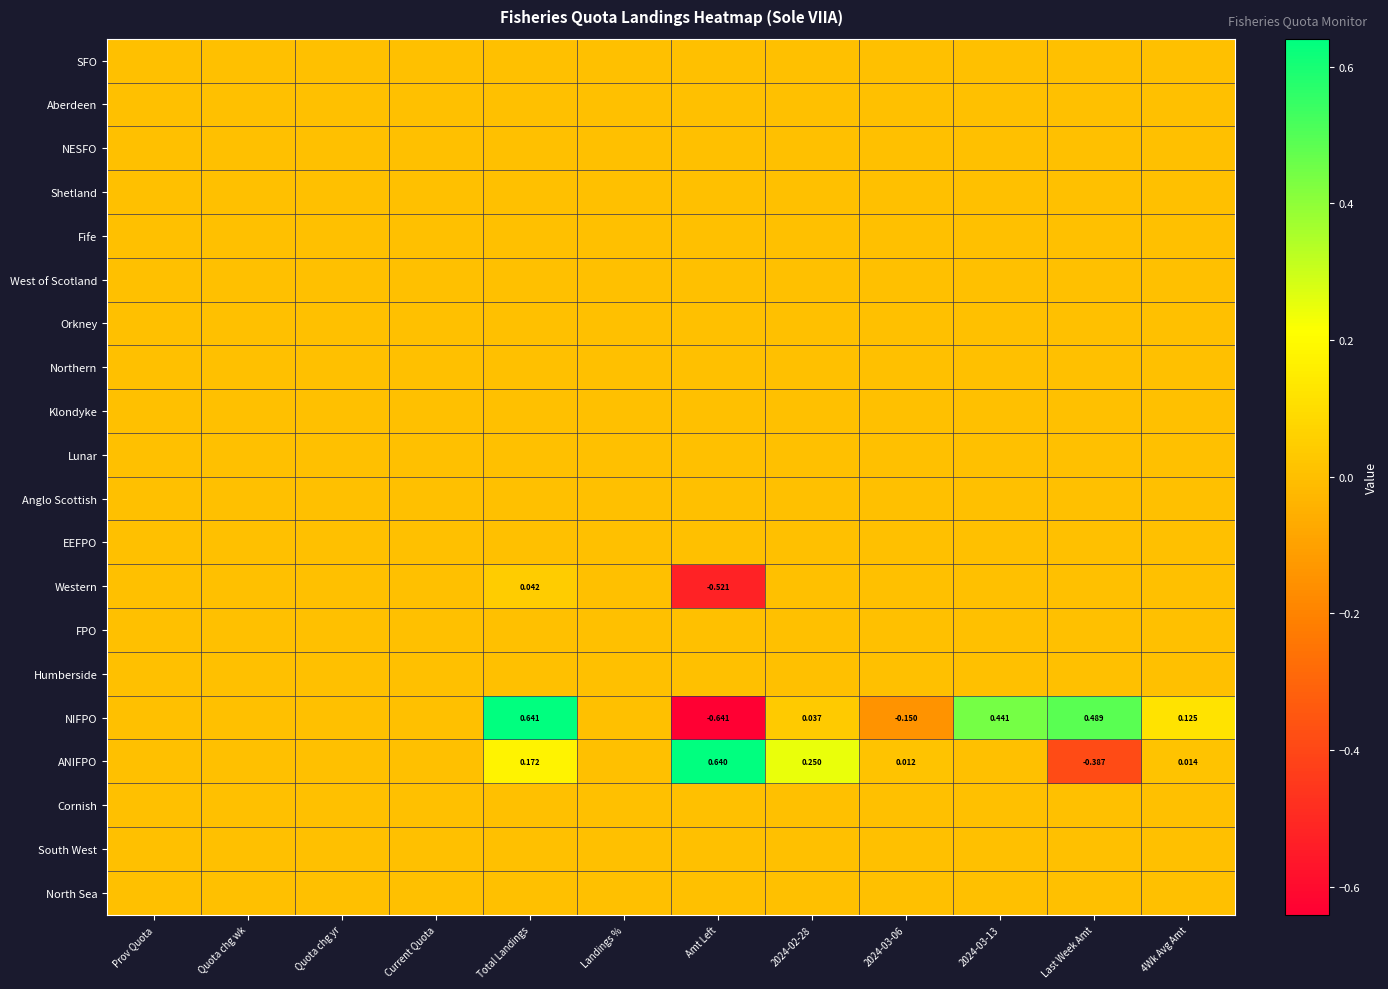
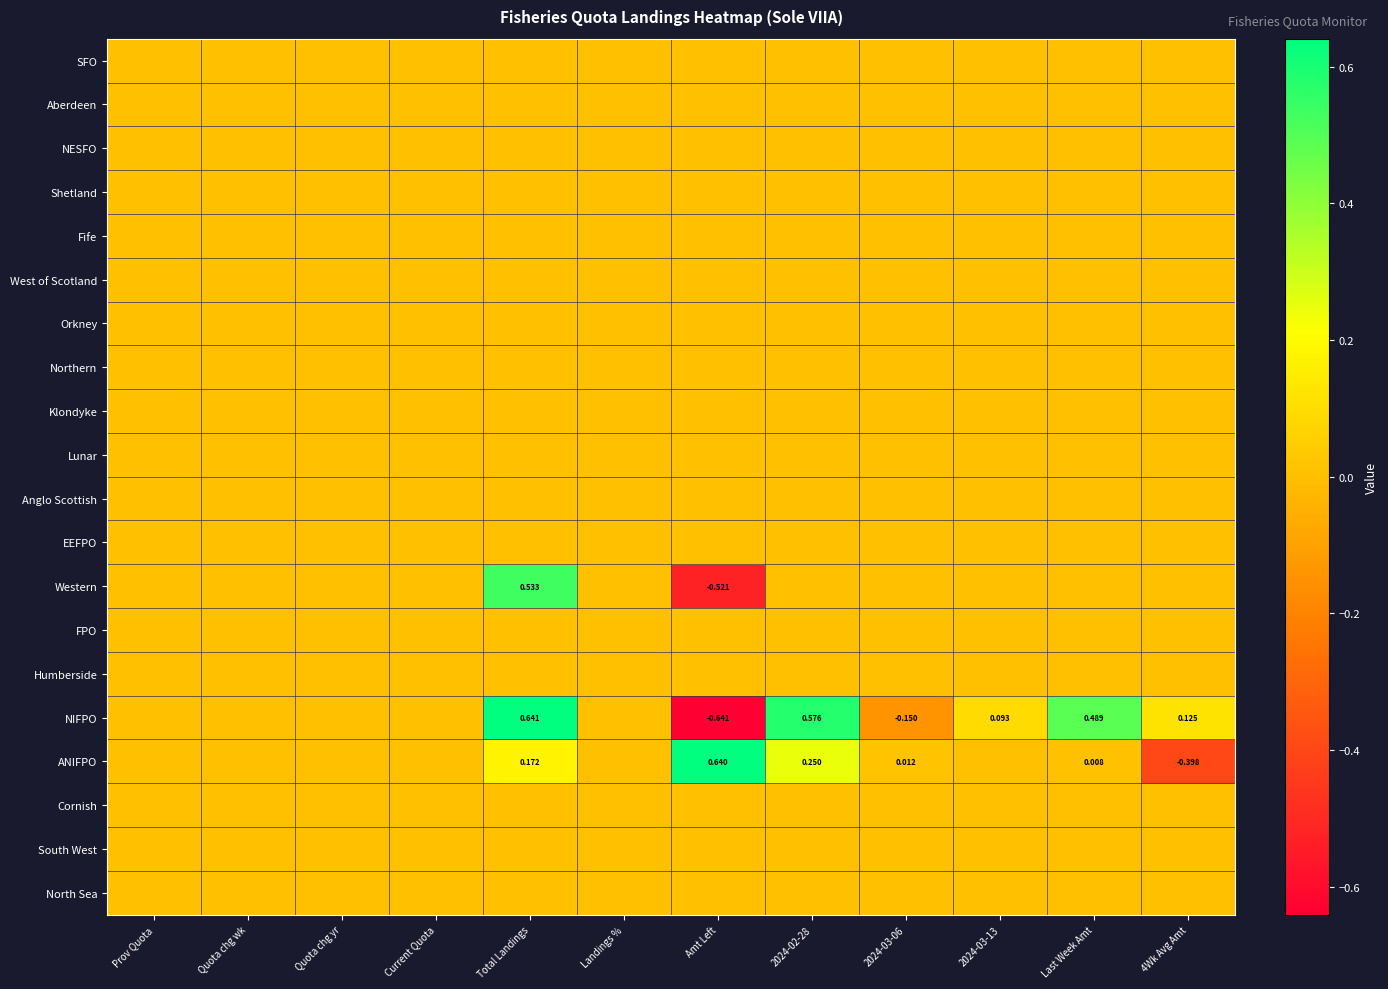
Western, Total Landings: 0.042 -> 0.533
NIFPO, 2024-02-28: 0.037 -> 0.576
NIFPO, 2024-03-13: 0.441 -> 0.093
ANIFPO, Last Week Amt: -0.387 -> 0.008
ANIFPO, 4Wk Avg Amt: 0.014 -> -0.398
